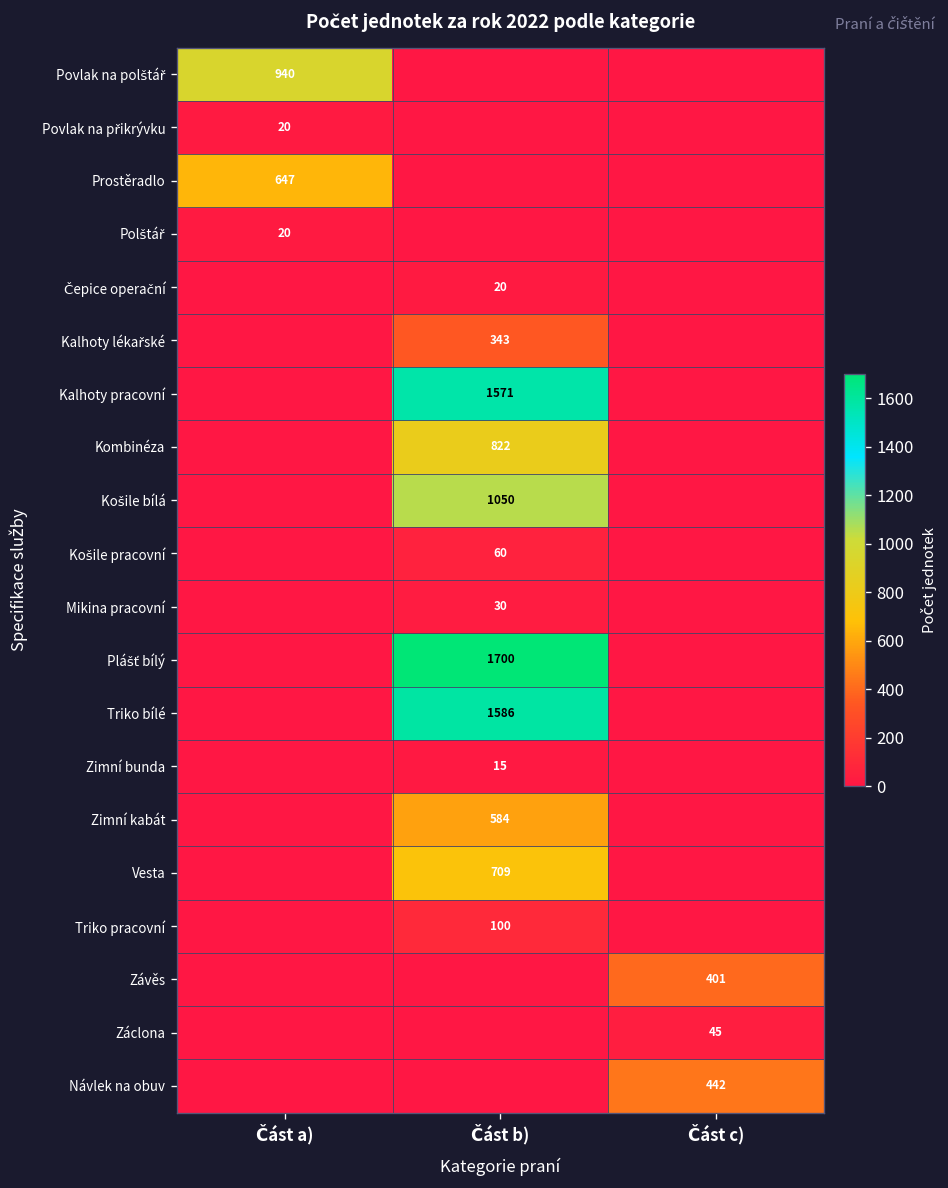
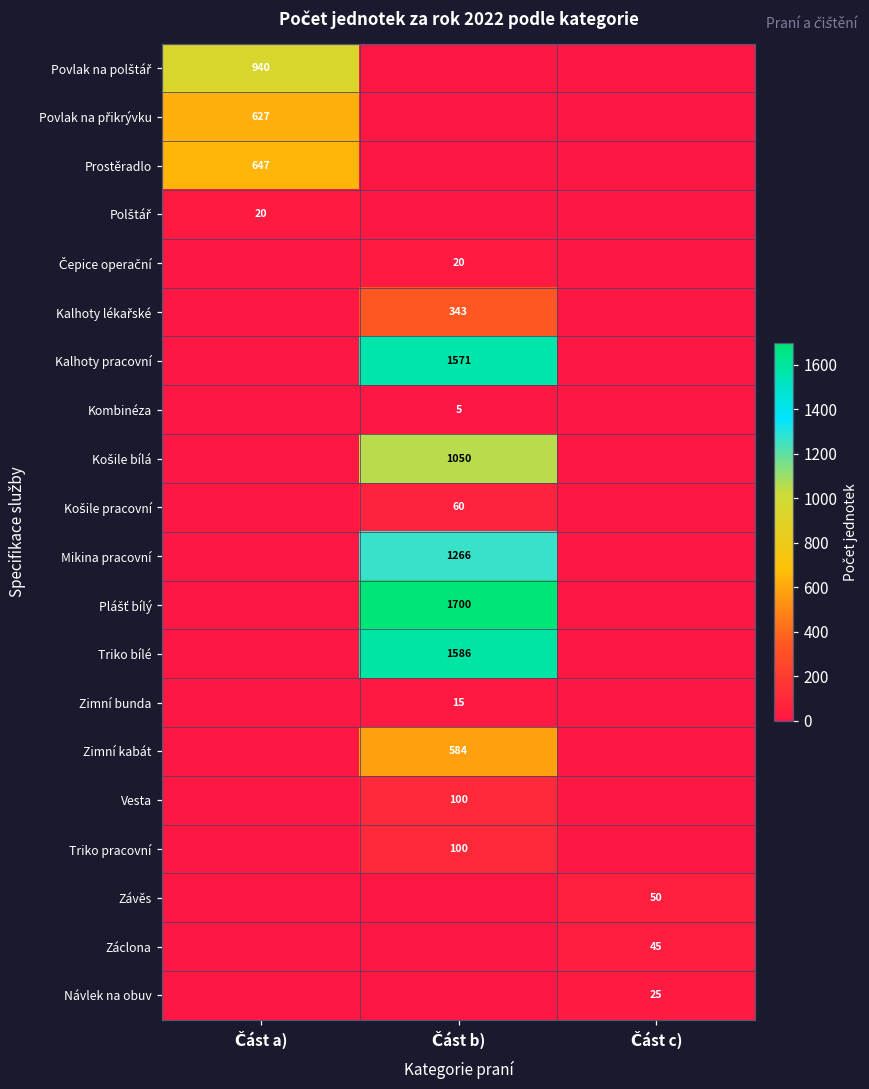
Povlak na přikrývku, Část a): 20 -> 627
Kombinéza, Část b): 822 -> 5
Mikina pracovní, Část b): 30 -> 1266
Vesta, Část b): 709 -> 100
Závěs, Část c): 401 -> 50
Návlek na obuv, Část c): 442 -> 25
